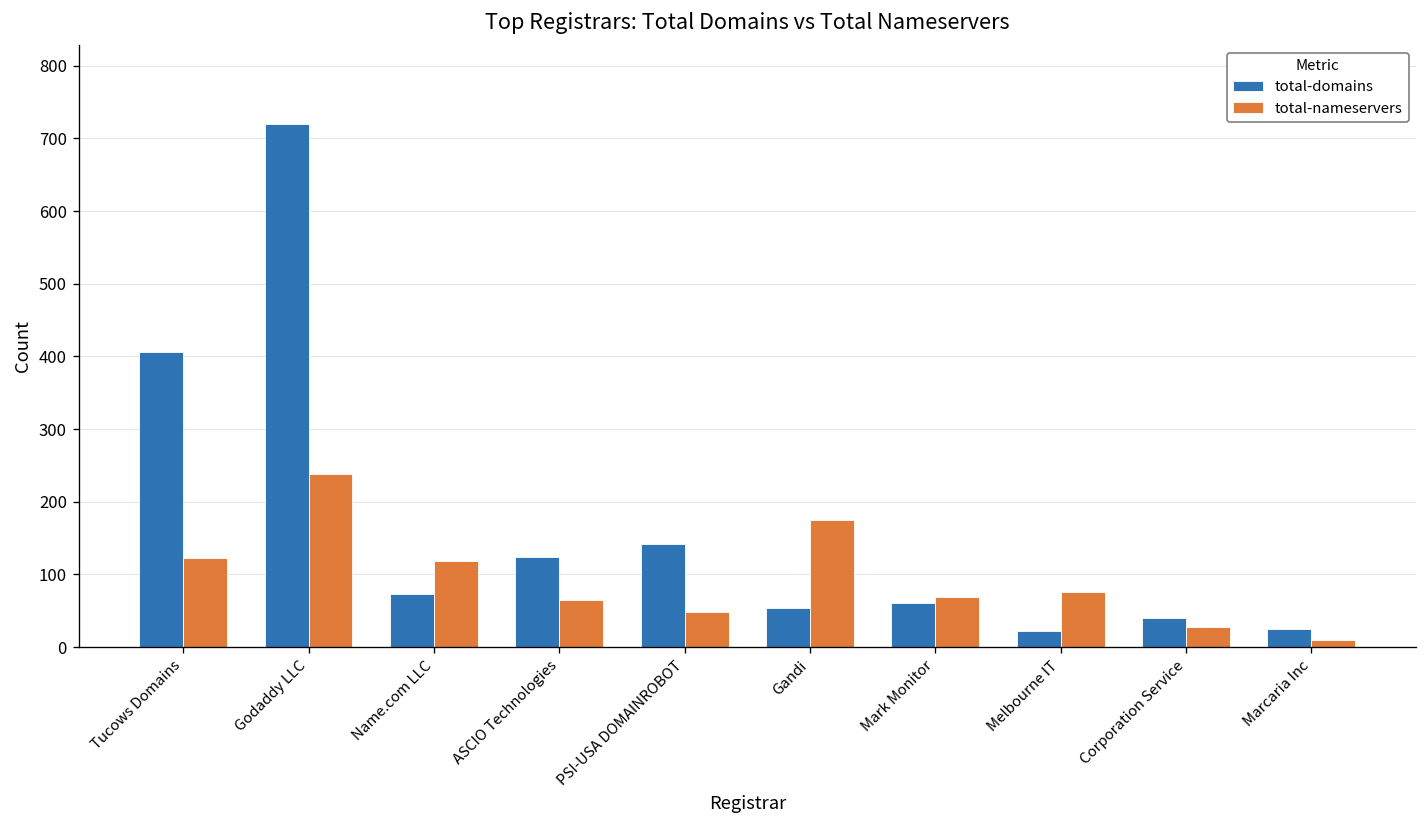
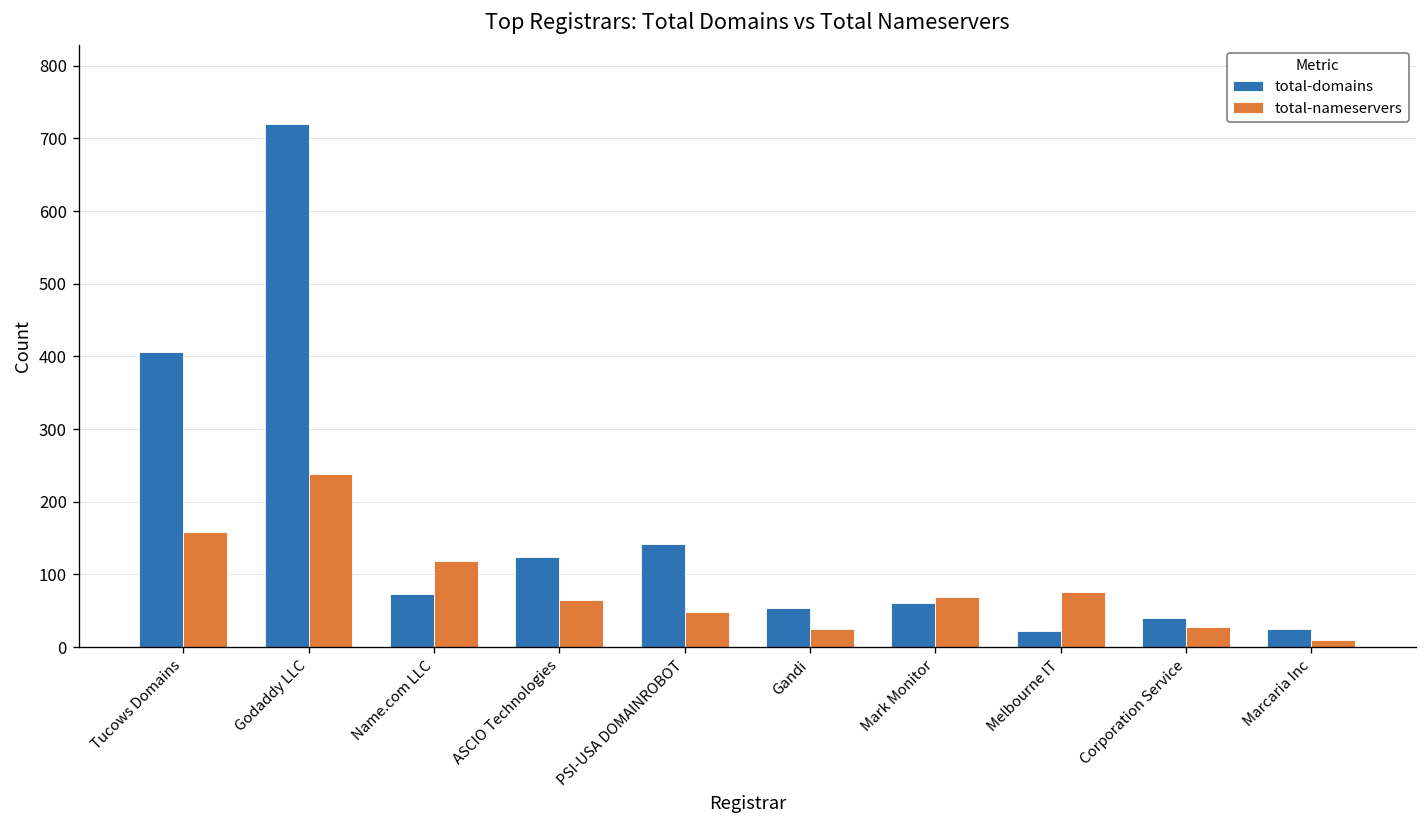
total-nameservers, Tucows Domains: 120 -> 160
total-nameservers, Gandi: 180 -> 30
